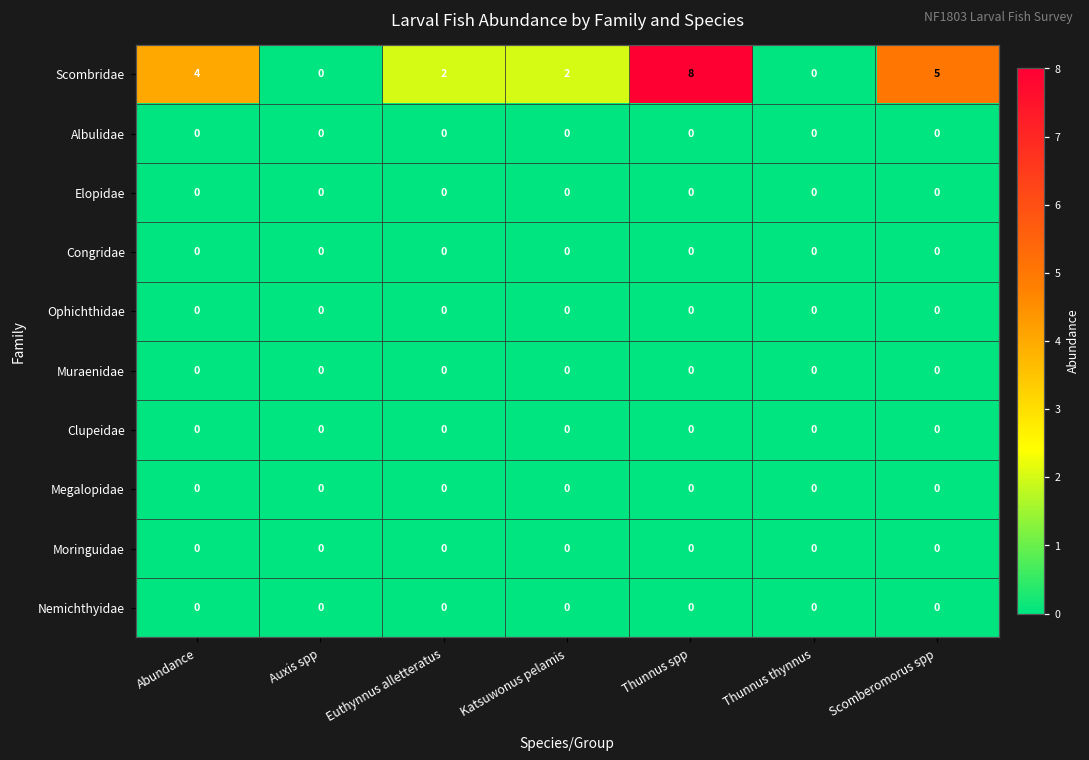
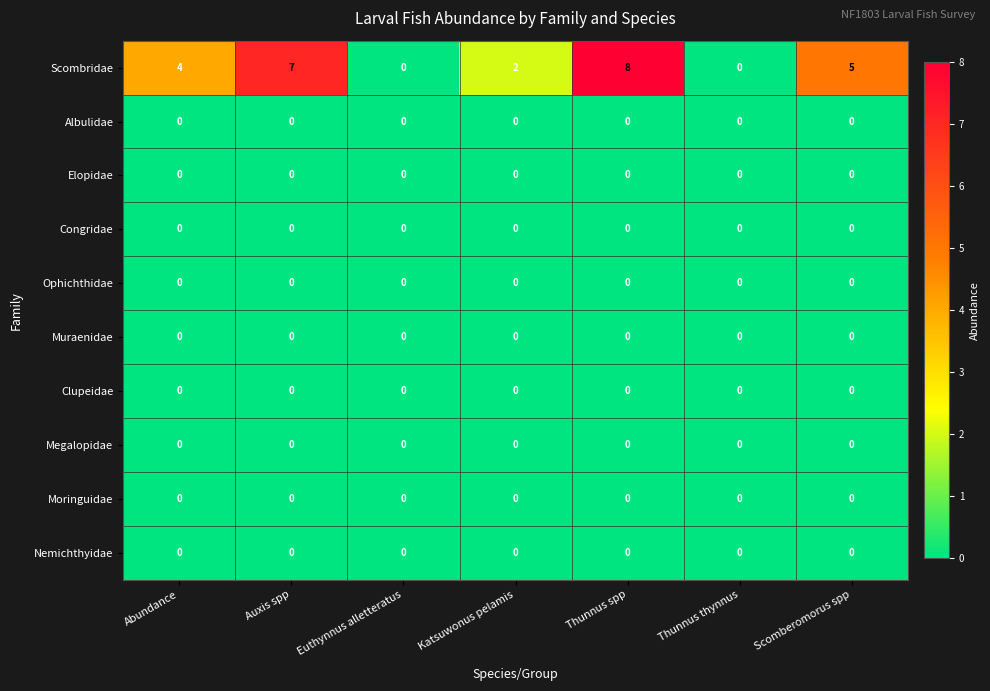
Scombridae, Auxis spp: 0 -> 7
Scombridae, Euthynnus alletteratus: 2 -> 0
